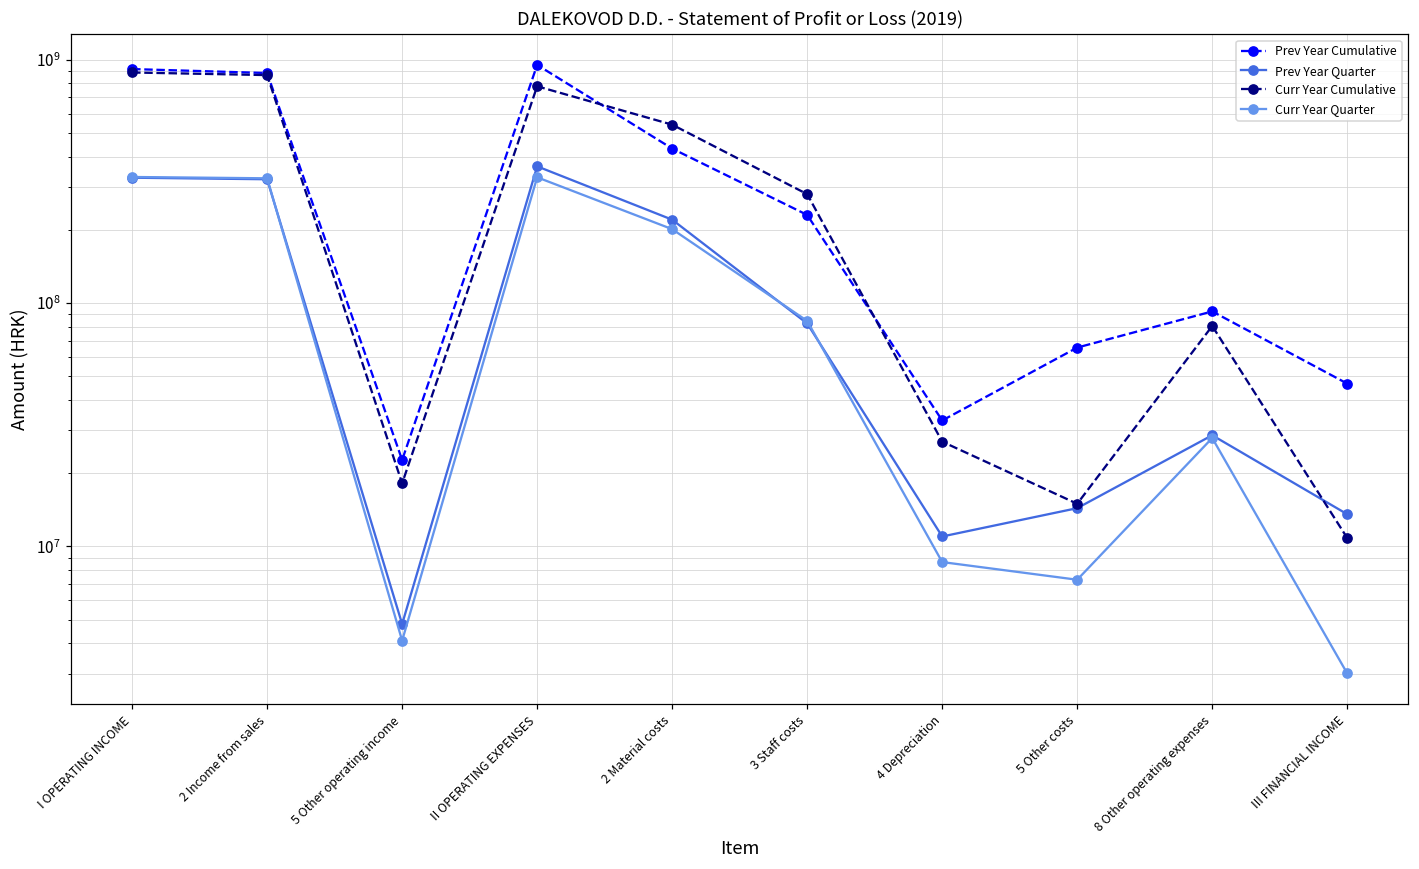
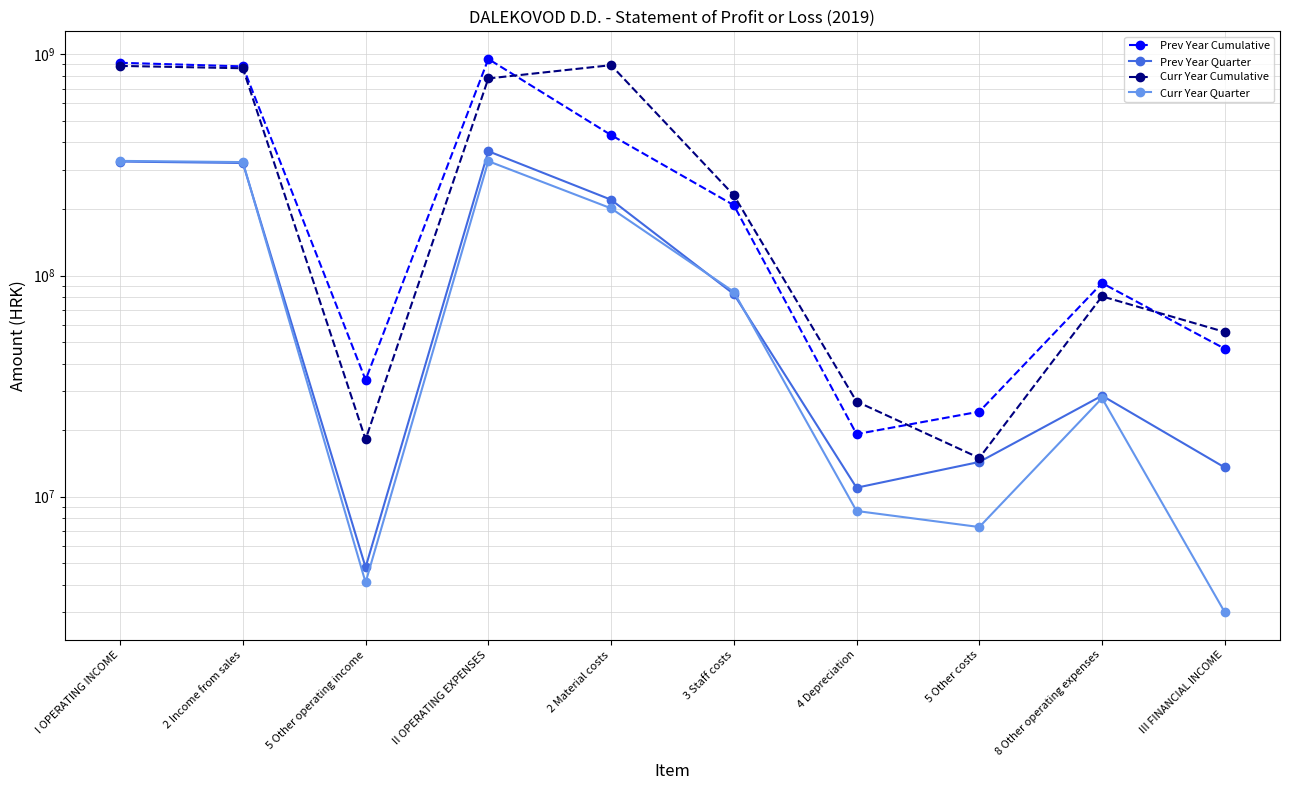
Prev Year Cumulative, 5 Other operating income: 23000000 -> 34000000
Curr Year Cumulative, 2 Material costs: 540000000 -> 890000000
Prev Year Cumulative, 3 Staff costs: 230000000 -> 210000000
Curr Year Cumulative, 3 Staff costs: 280000000 -> 230000000
Prev Year Cumulative, 4 Depreciation: 33000000 -> 19000000
Prev Year Cumulative, 5 Other costs: 66000000 -> 24000000
Curr Year Cumulative, III FINANCIAL INCOME: 11000000 -> 56000000
